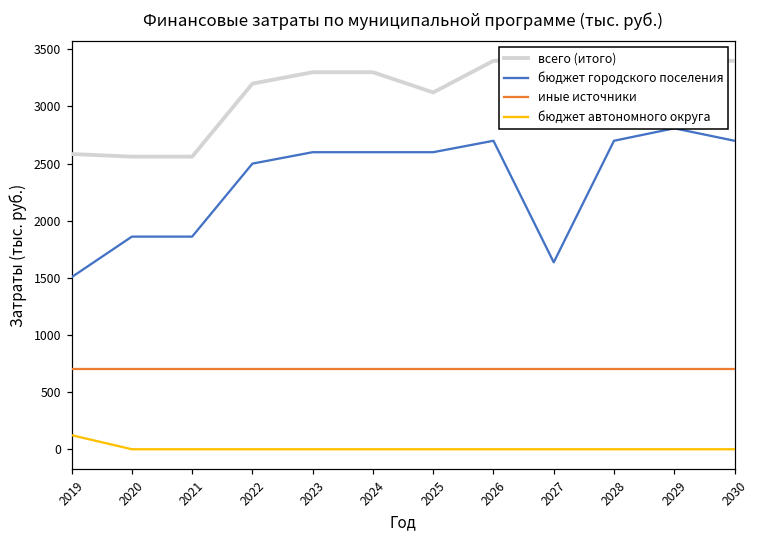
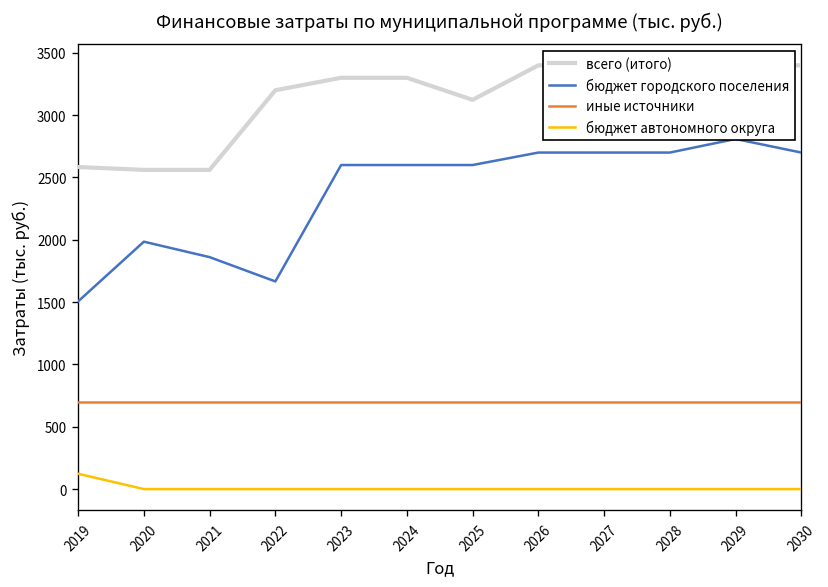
бюджет городского поселения, 2020: 1860 -> 1990
бюджет городского поселения, 2022: 2500 -> 1670
бюджет городского поселения, 2027: 1640 -> 2700
